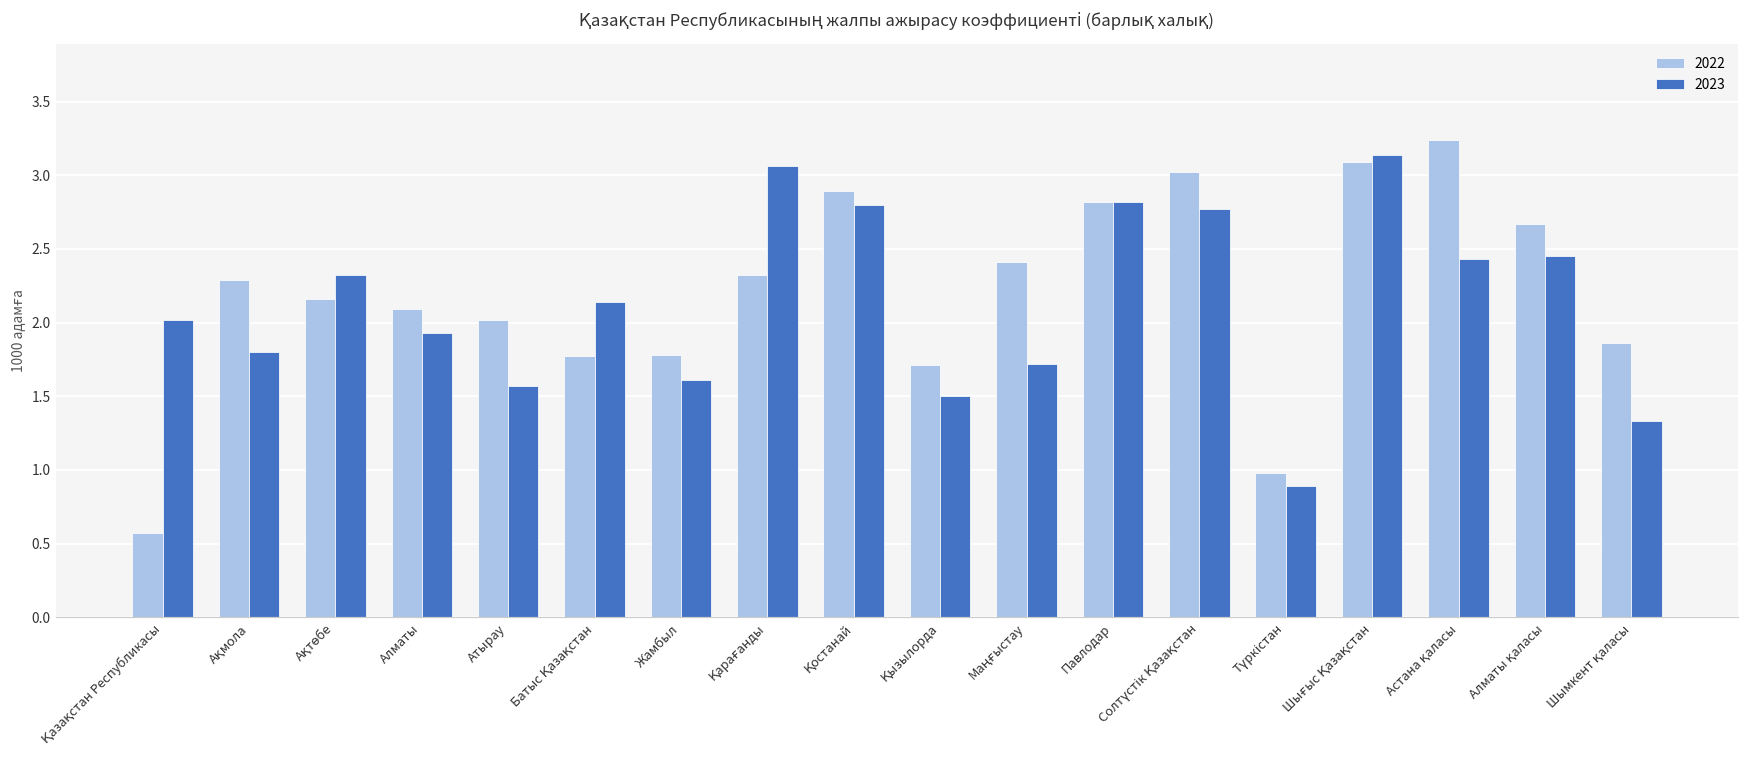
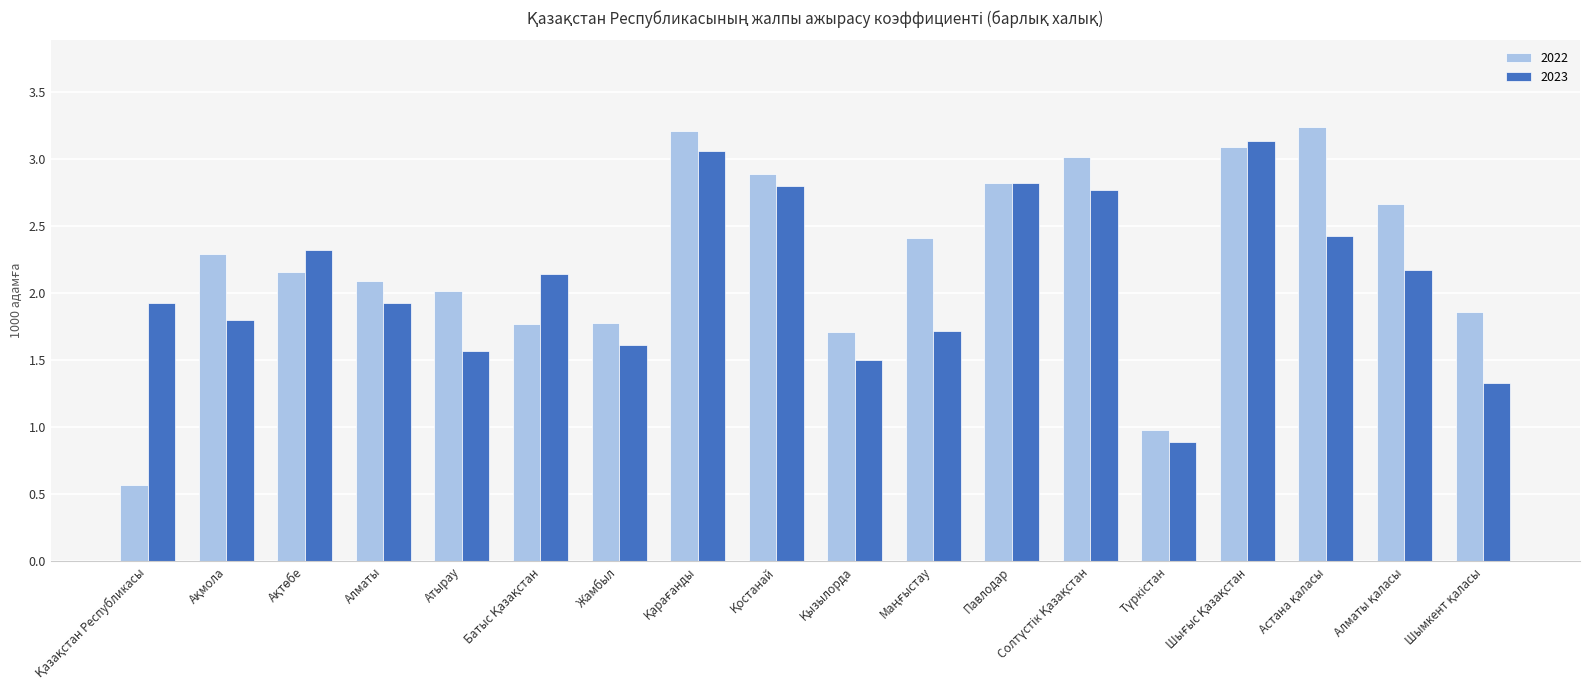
2023, Қазақстан Республикасы: 2.02 -> 1.93
2022, Қарағанды: 2.32 -> 3.21
2023, Алматы қаласы: 2.45 -> 2.17
